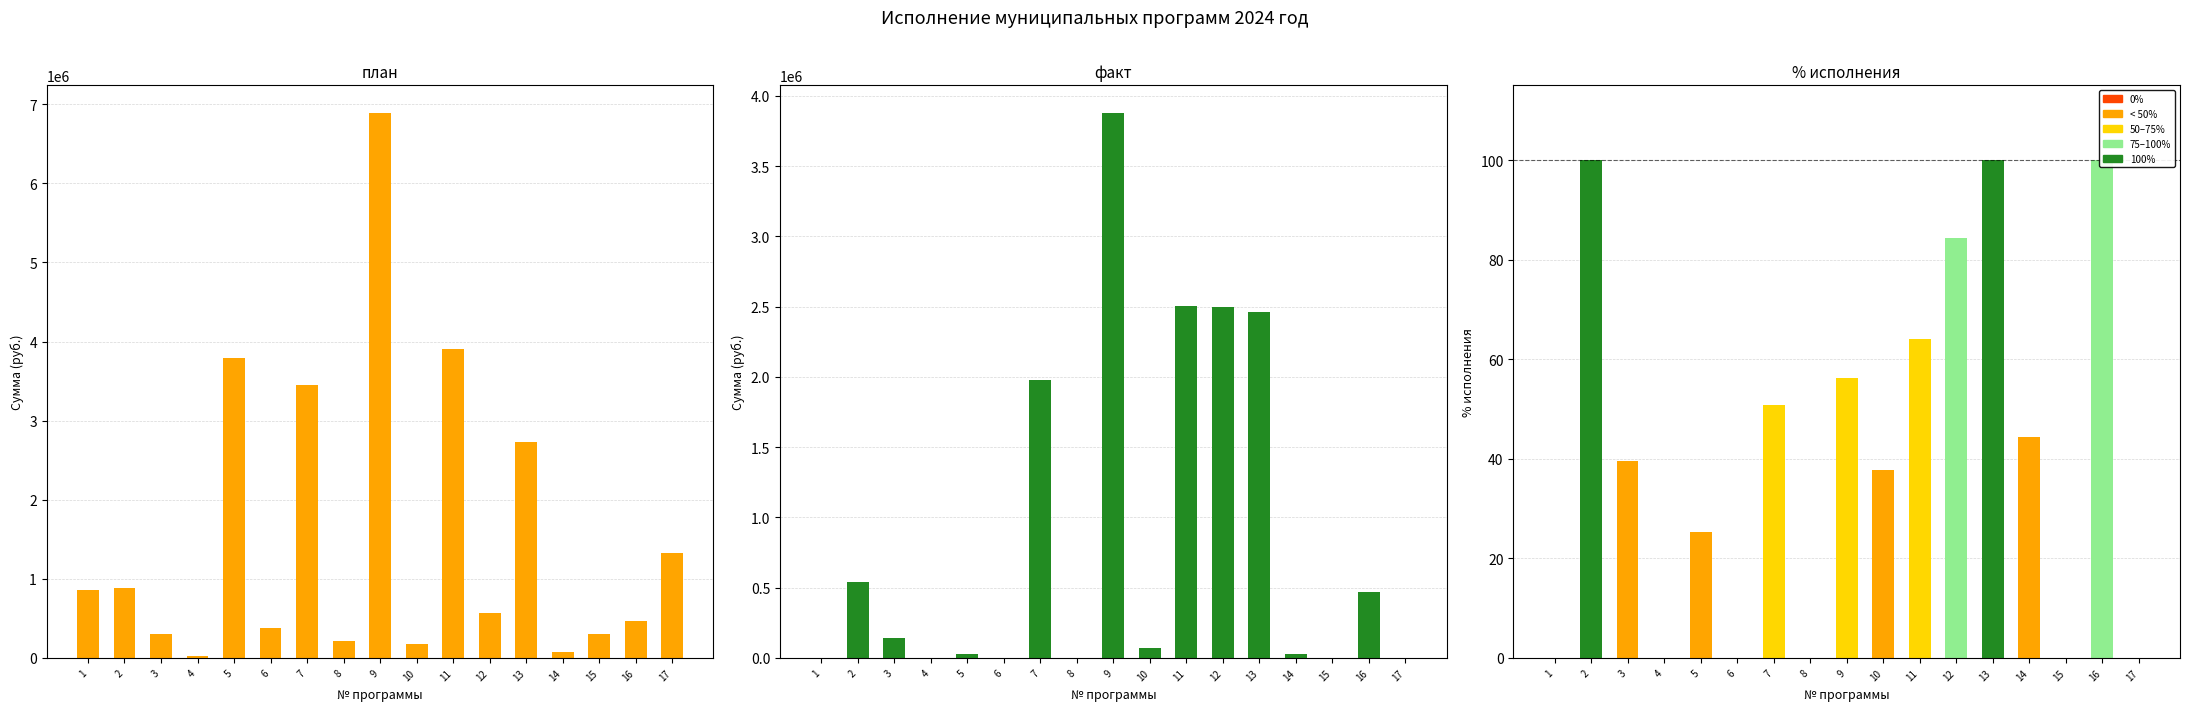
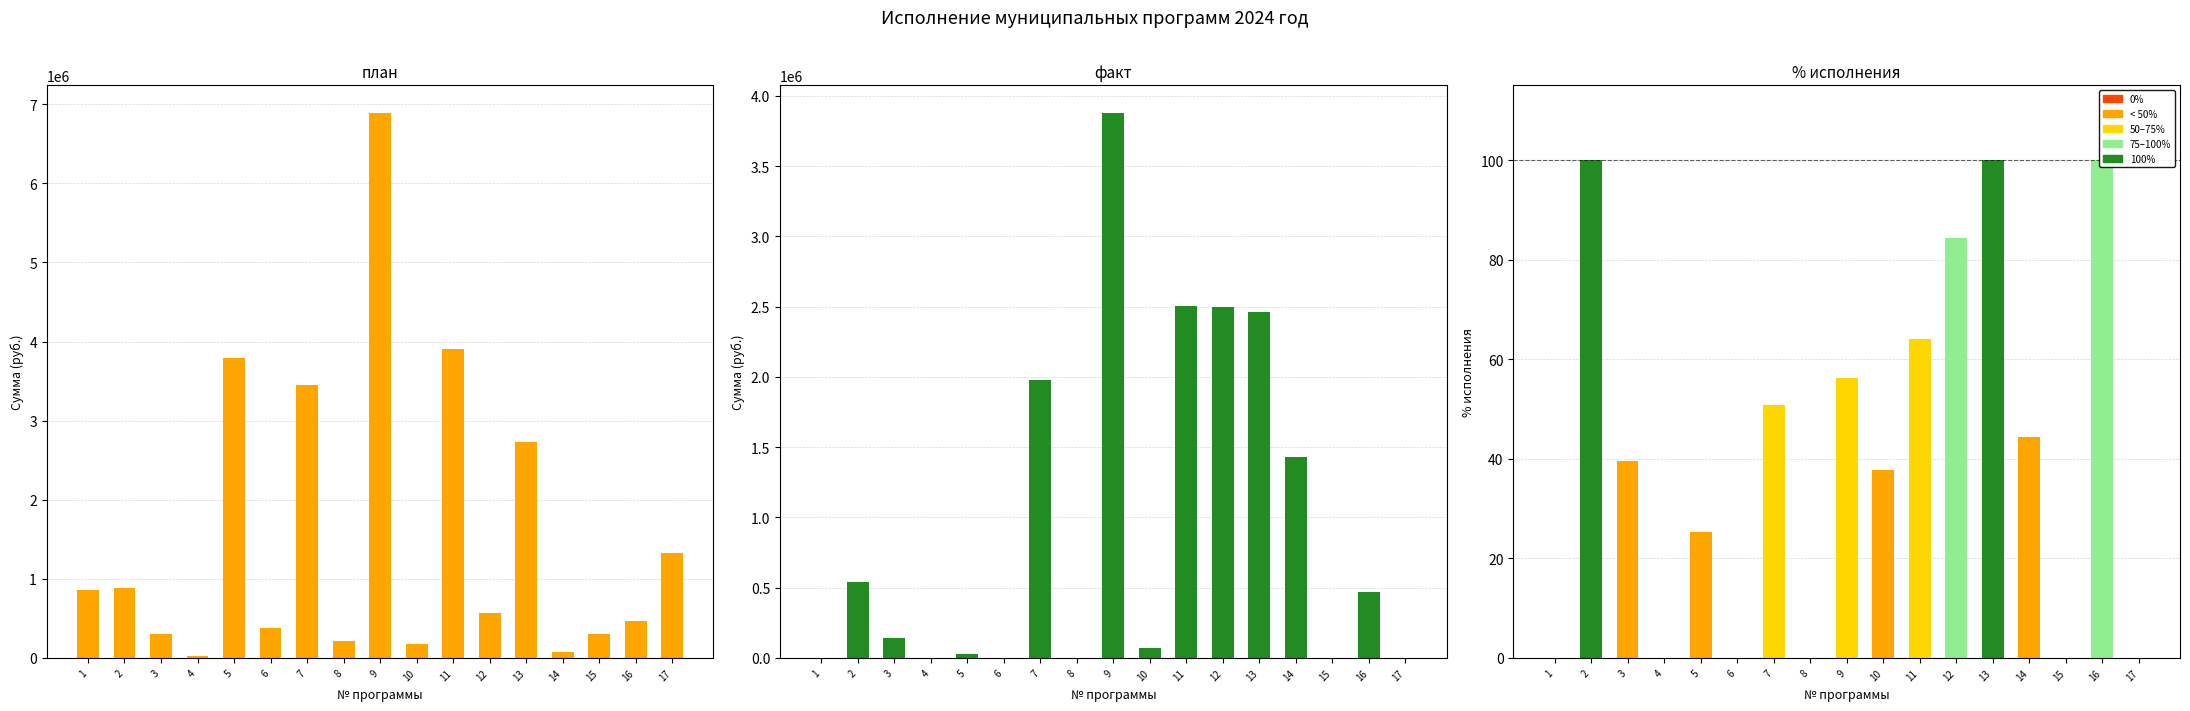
факт, 14: 30000 -> 1430000
